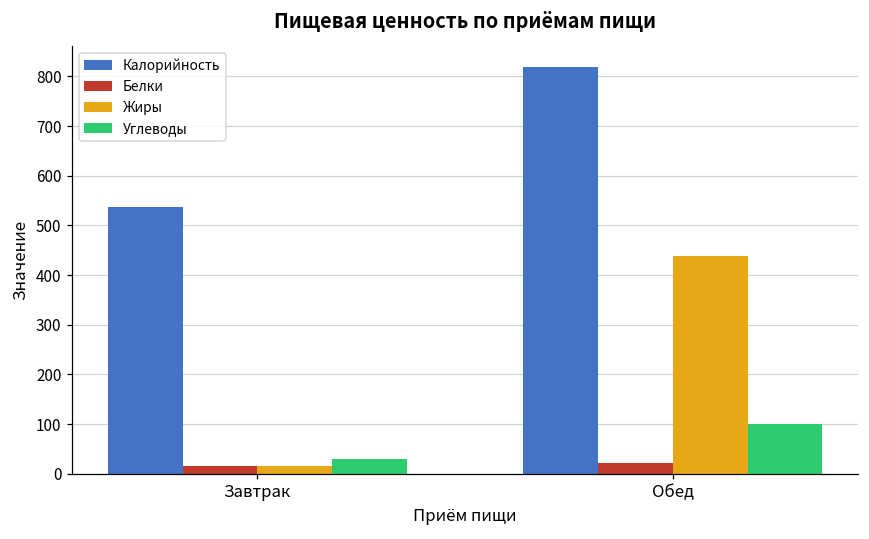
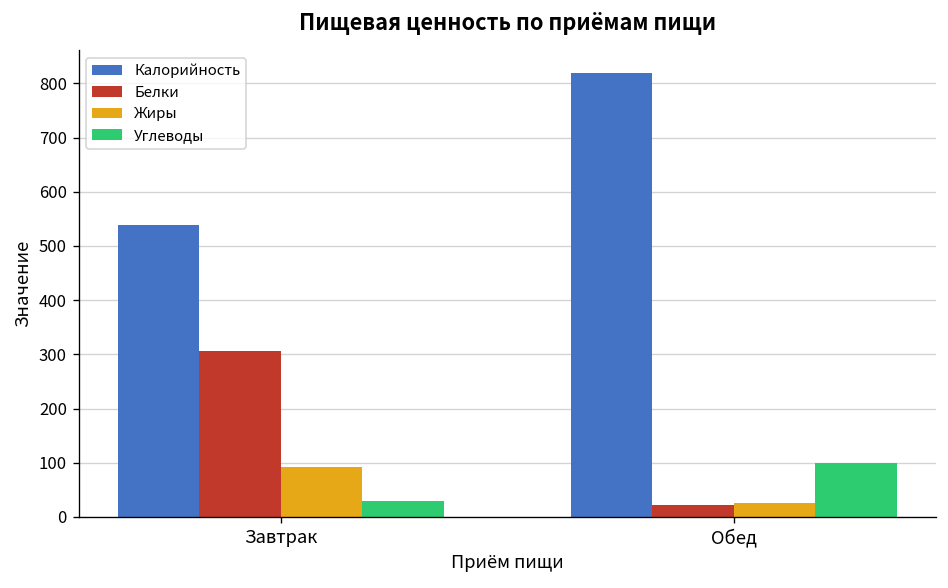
Белки, Завтрак: 20 -> 310
Жиры, Завтрак: 20 -> 90
Жиры, Обед: 440 -> 30
